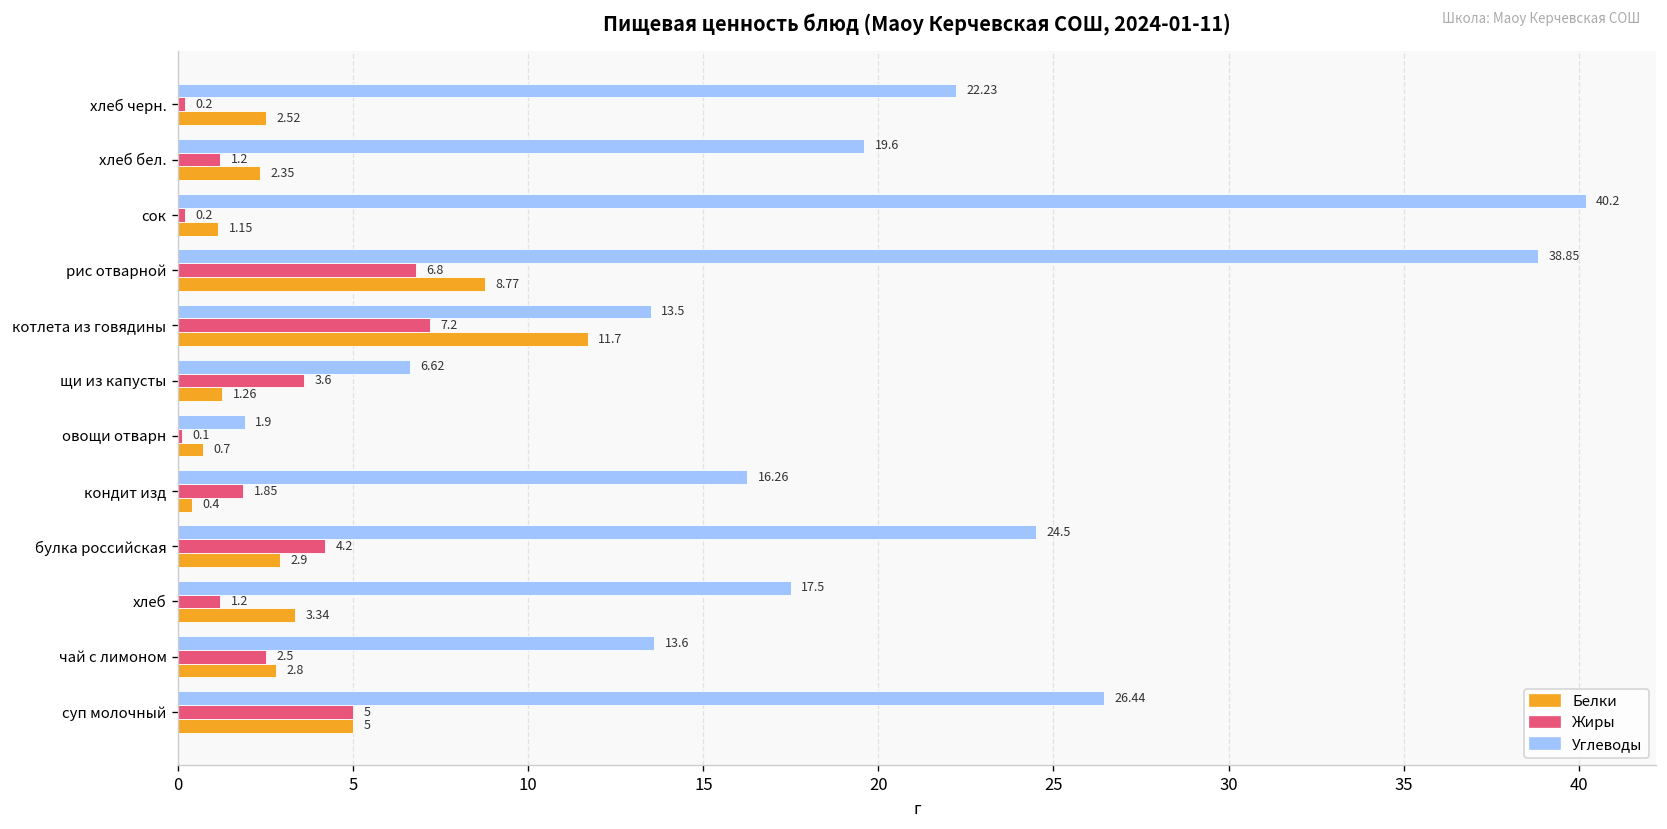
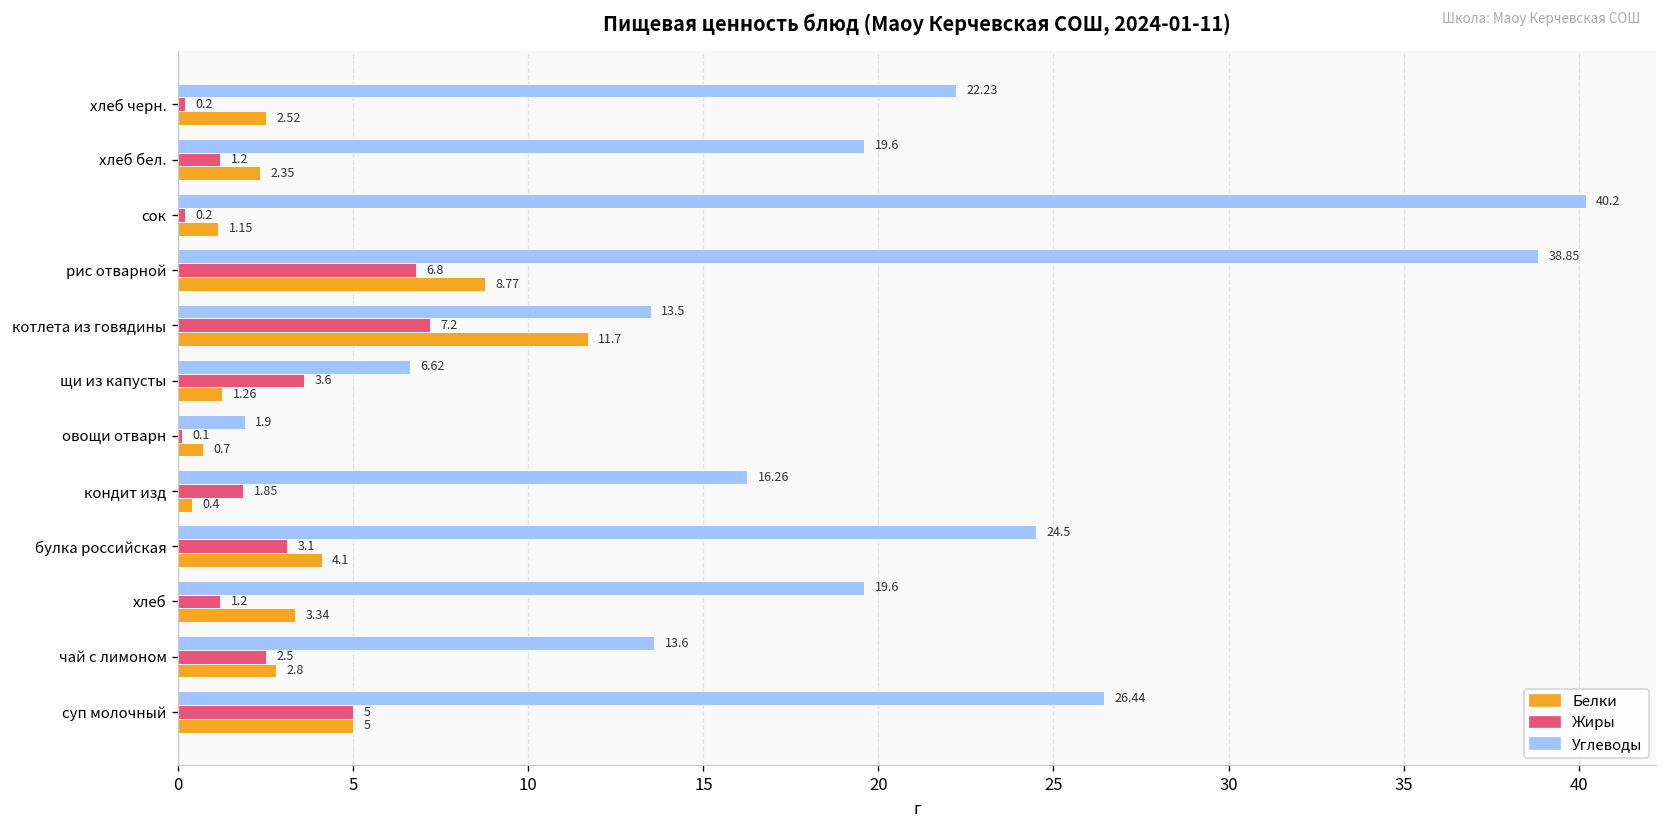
Жиры, булка российская: 4.2 -> 3.1
Белки, булка российская: 2.9 -> 4.1
Углеводы, хлеб: 17.5 -> 19.6
